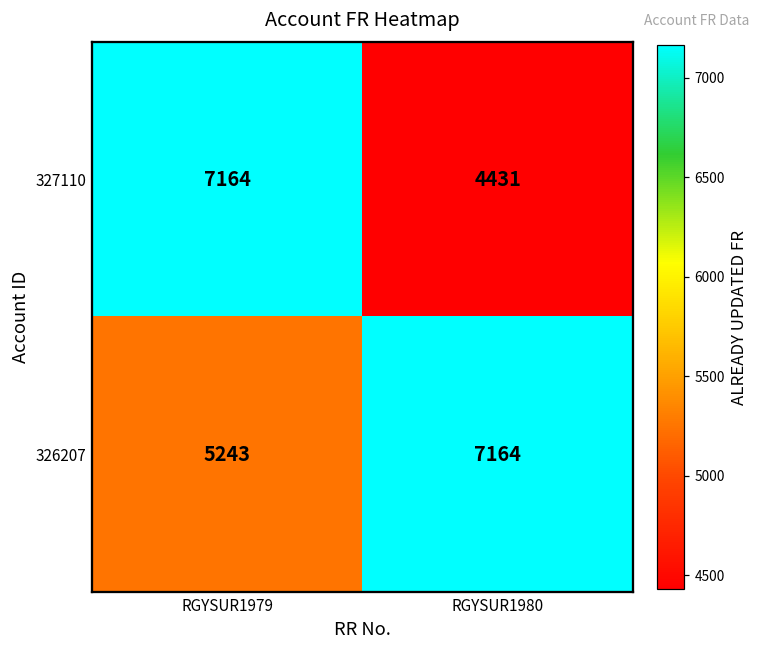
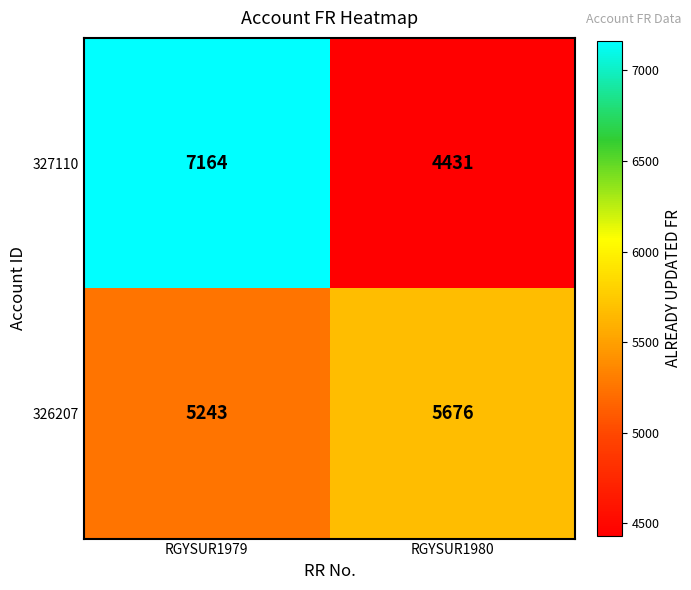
326207, RGYSUR1980: 7164 -> 5676
